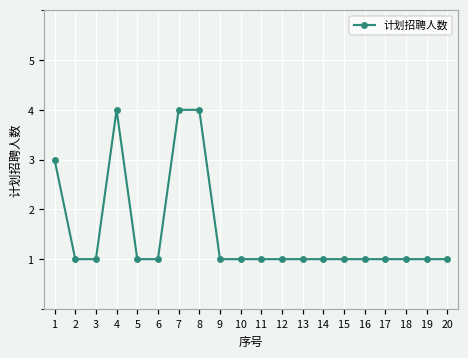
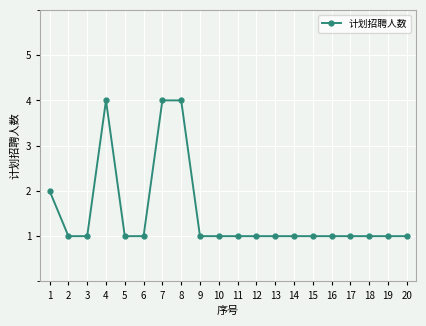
1: 3 -> 2
